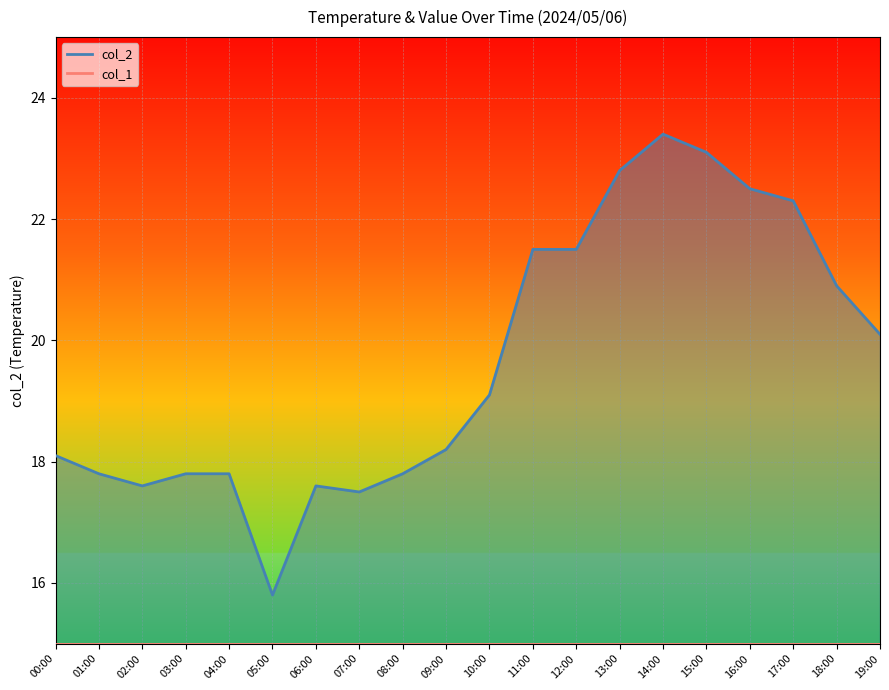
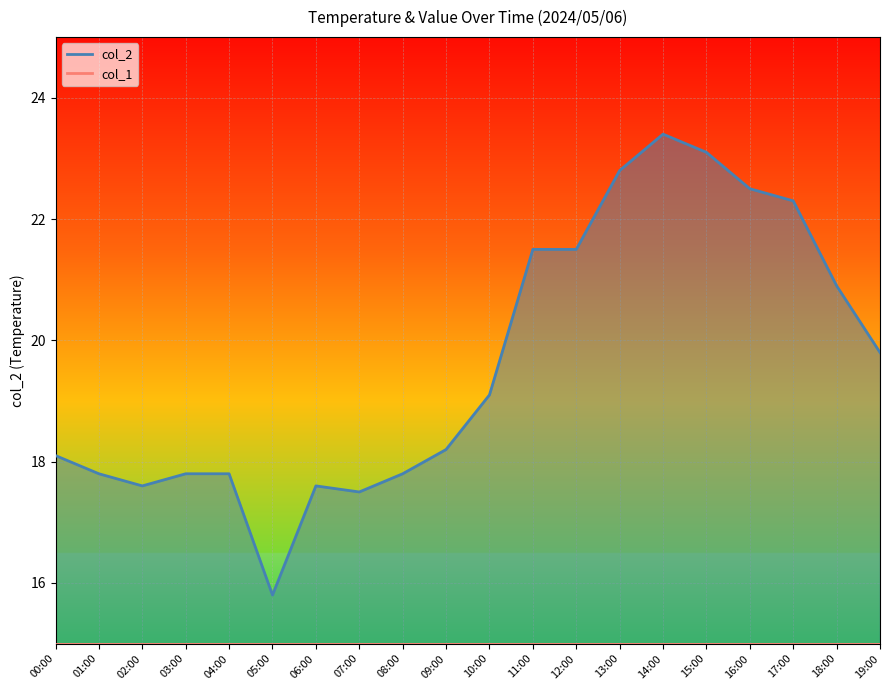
col_2, 19:00: 20.1 -> 19.8
